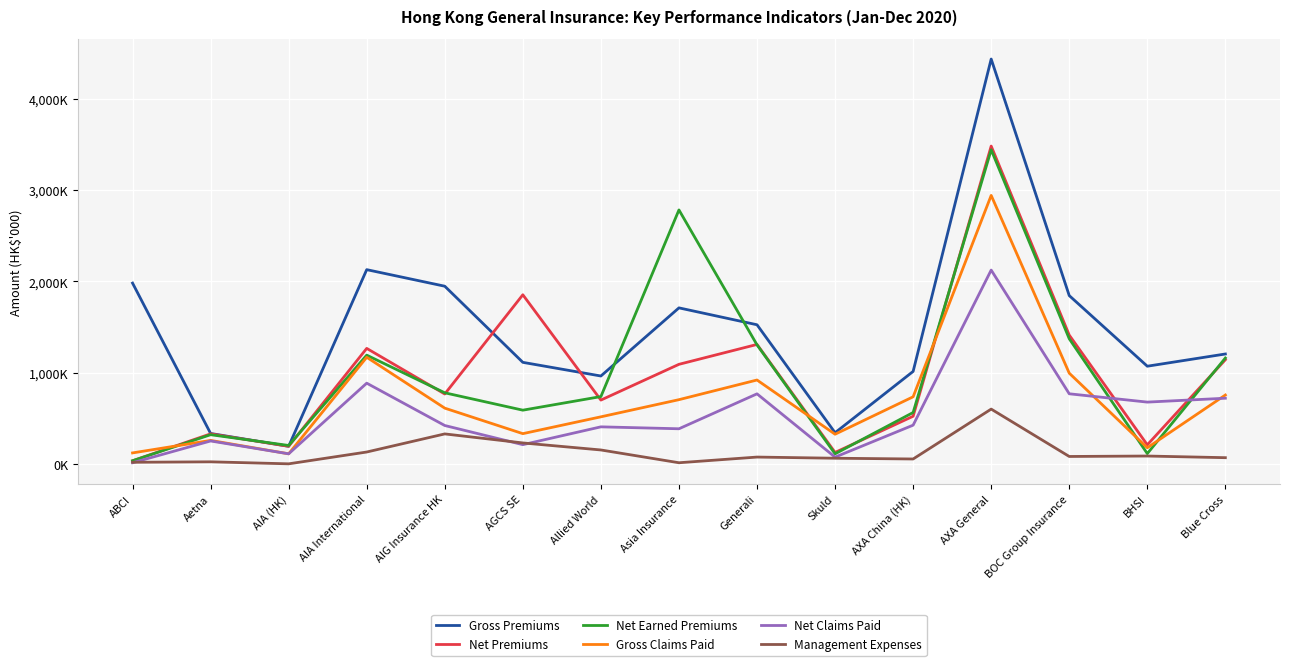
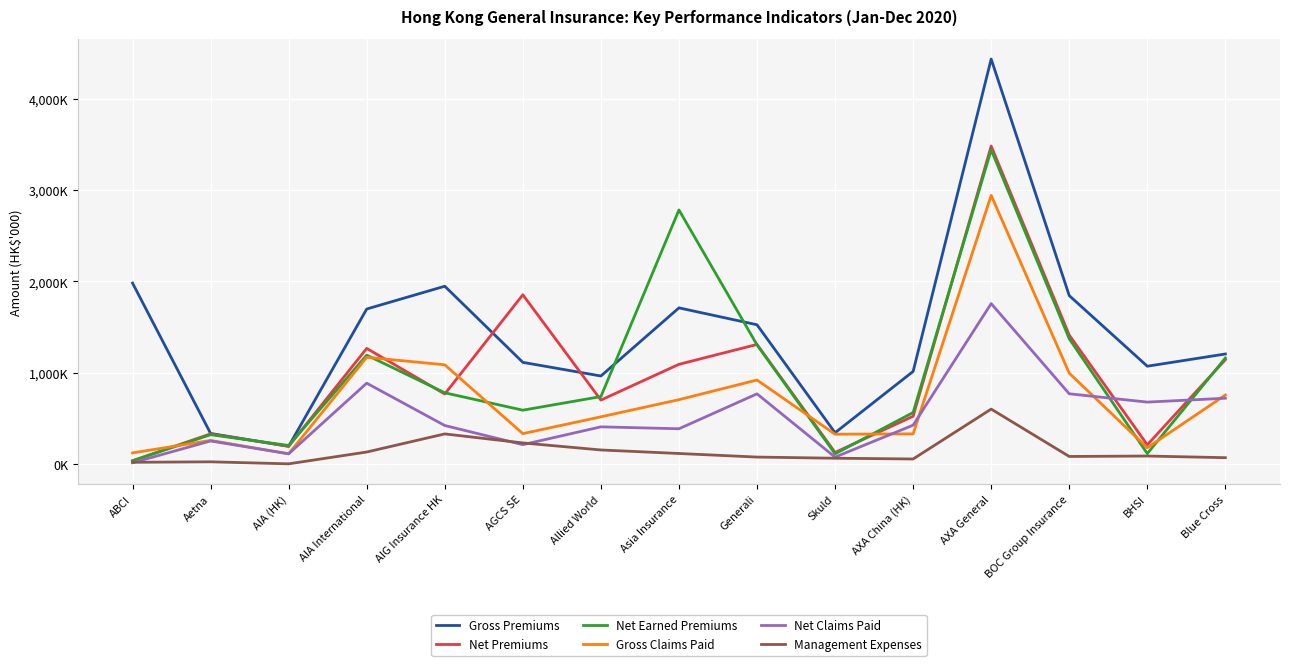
Gross Premiums, AIA International: 2,100,000 -> 1,700,000
Gross Claims Paid, AIG Insurance HK: 600,000 -> 1,100,000
Management Expenses, Asia Insurance: 0 -> 100,000
Gross Claims Paid, AXA China (HK): 700,000 -> 300,000
Net Claims Paid, AXA General: 2,100,000 -> 1,800,000
